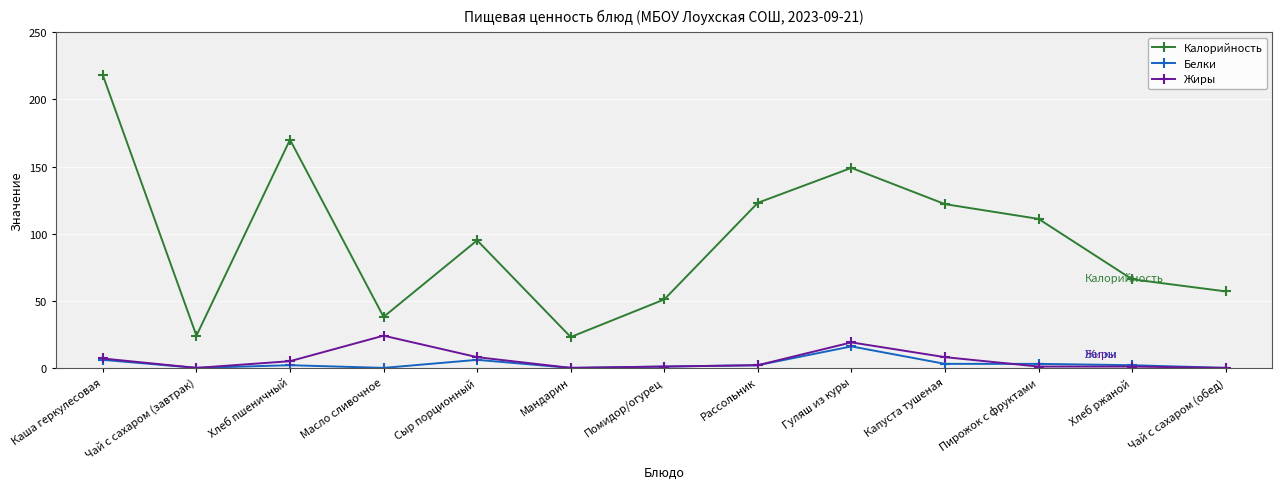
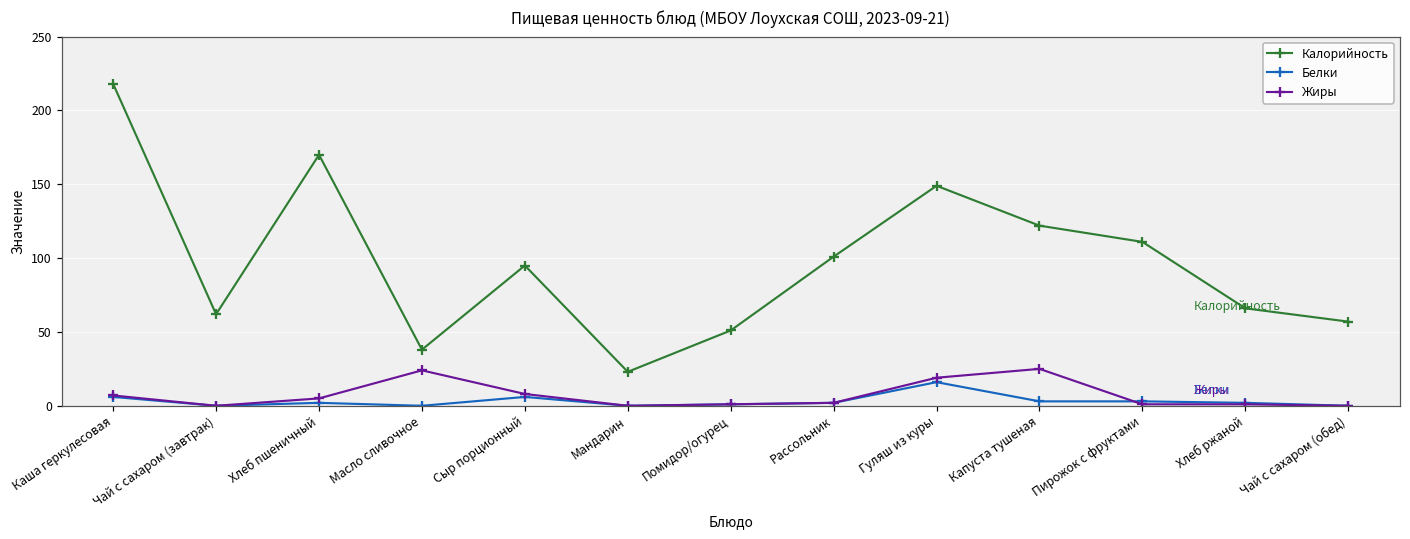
Калорийность, Чай с сахаром (завтрак): 24 -> 62
Калорийность, Рассольник: 123 -> 101
Жиры, Капуста тушеная: 8 -> 25
